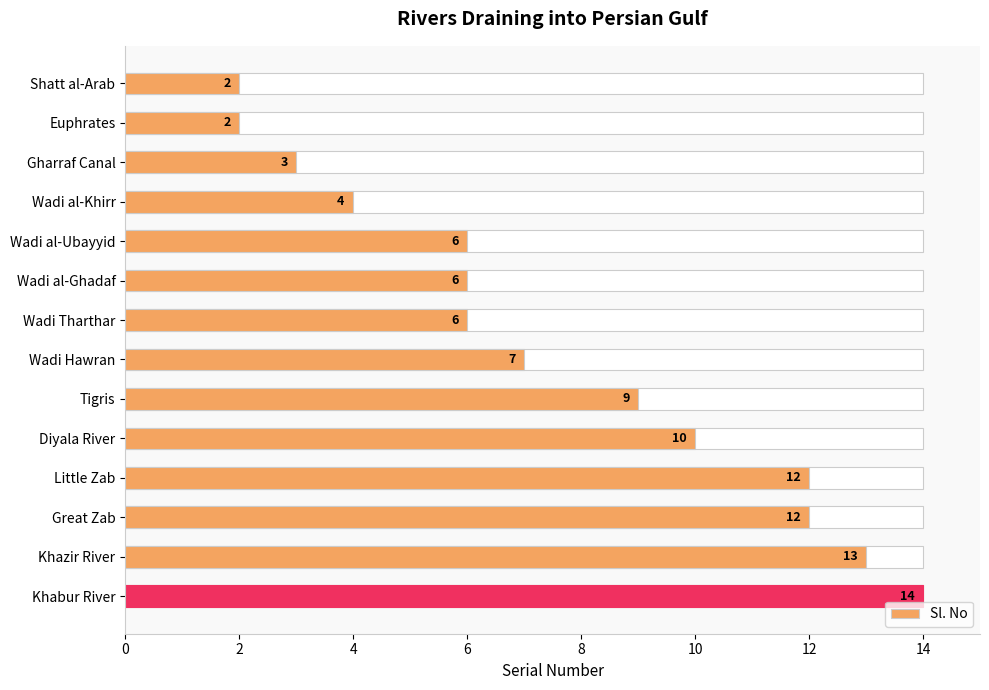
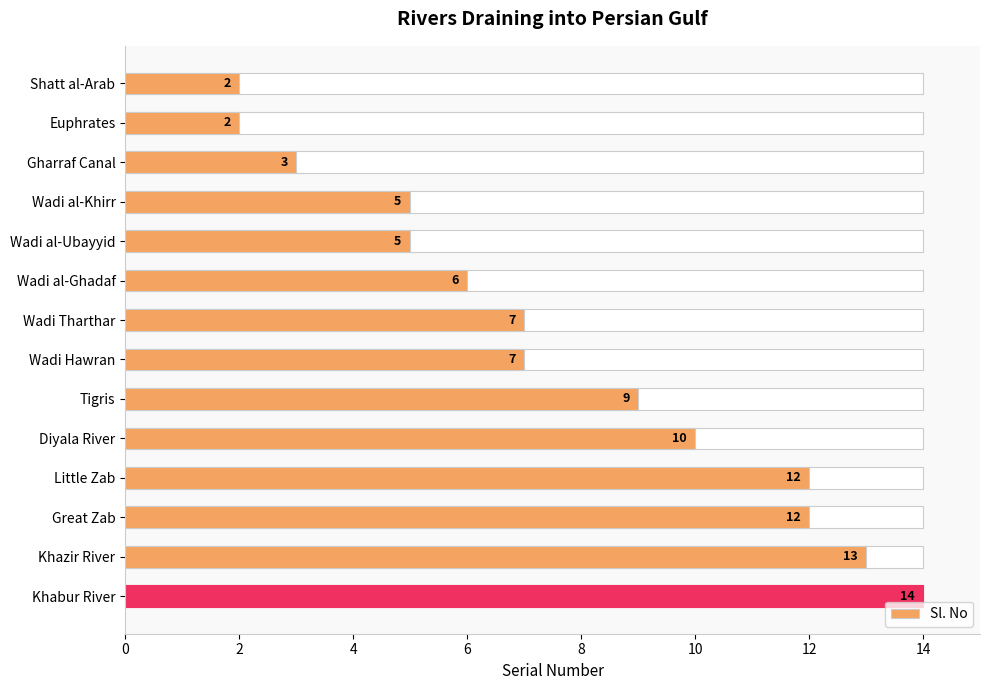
Sl. No, Wadi al-Khirr: 4 -> 5
Sl. No, Wadi al-Ubayyid: 6 -> 5
Sl. No, Wadi Tharthar: 6 -> 7
